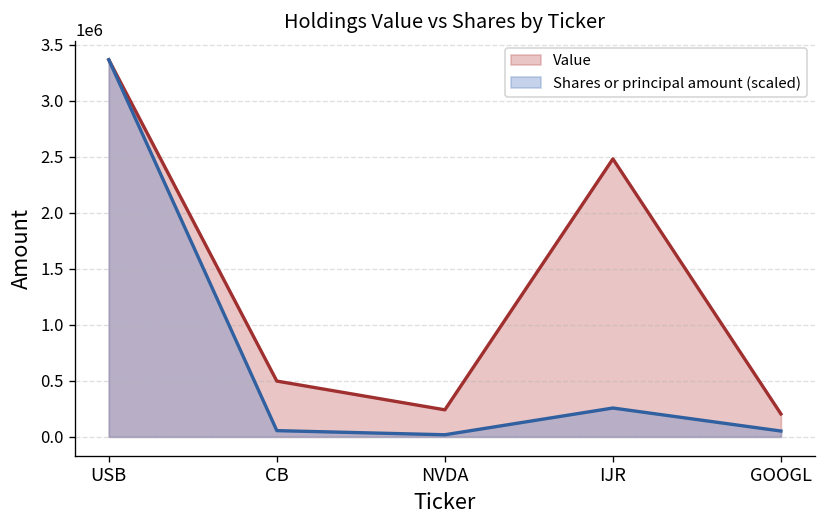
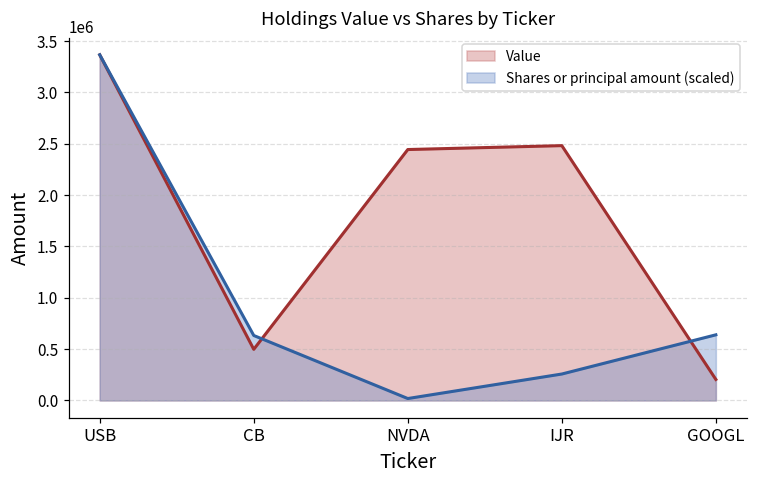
Shares or principal amount (scaled), CB: 100000 -> 600000
Value, NVDA: 200000 -> 2400000
Shares or principal amount (scaled), GOOGL: 100000 -> 600000
